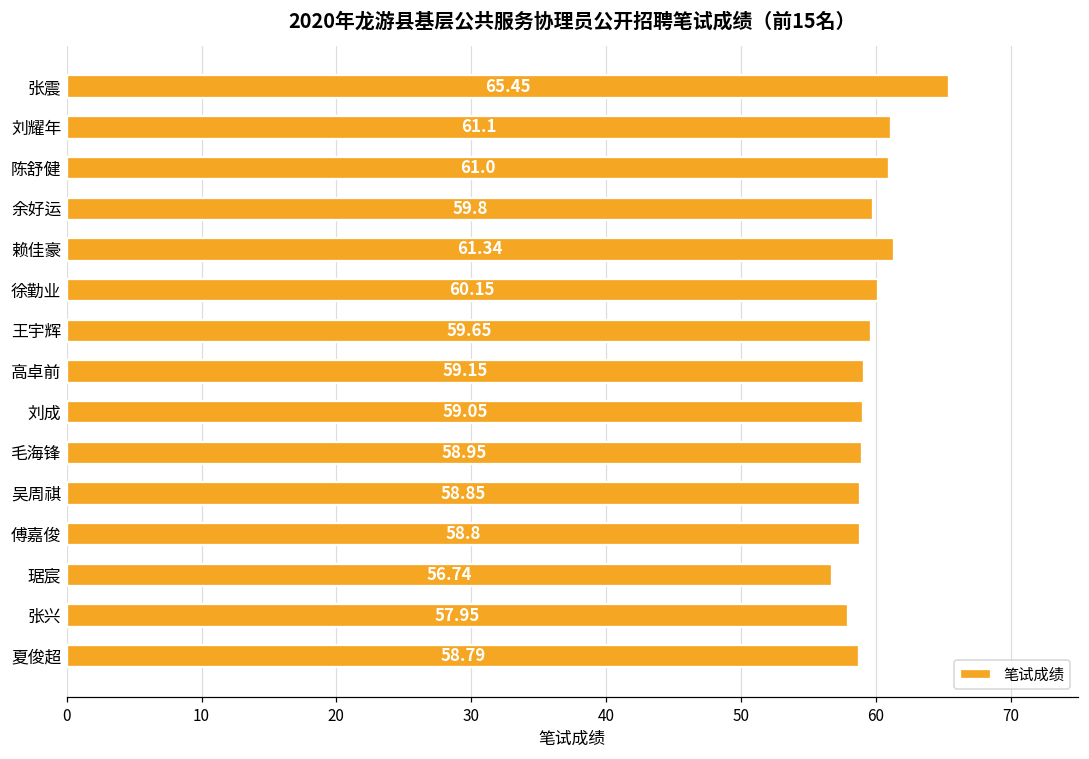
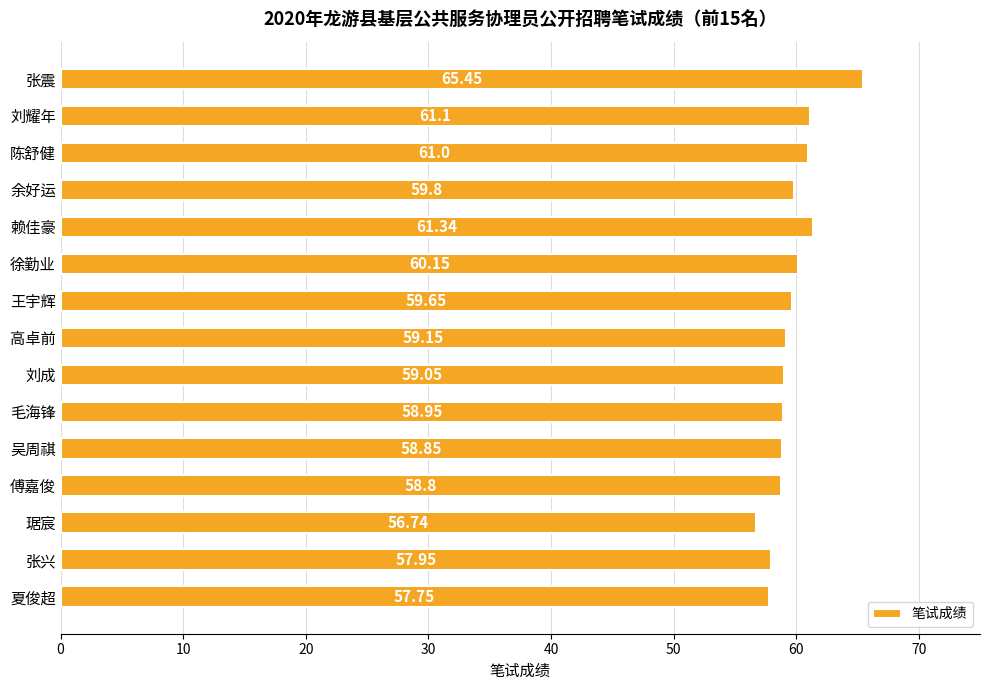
夏俊超: 58.79 -> 57.75
